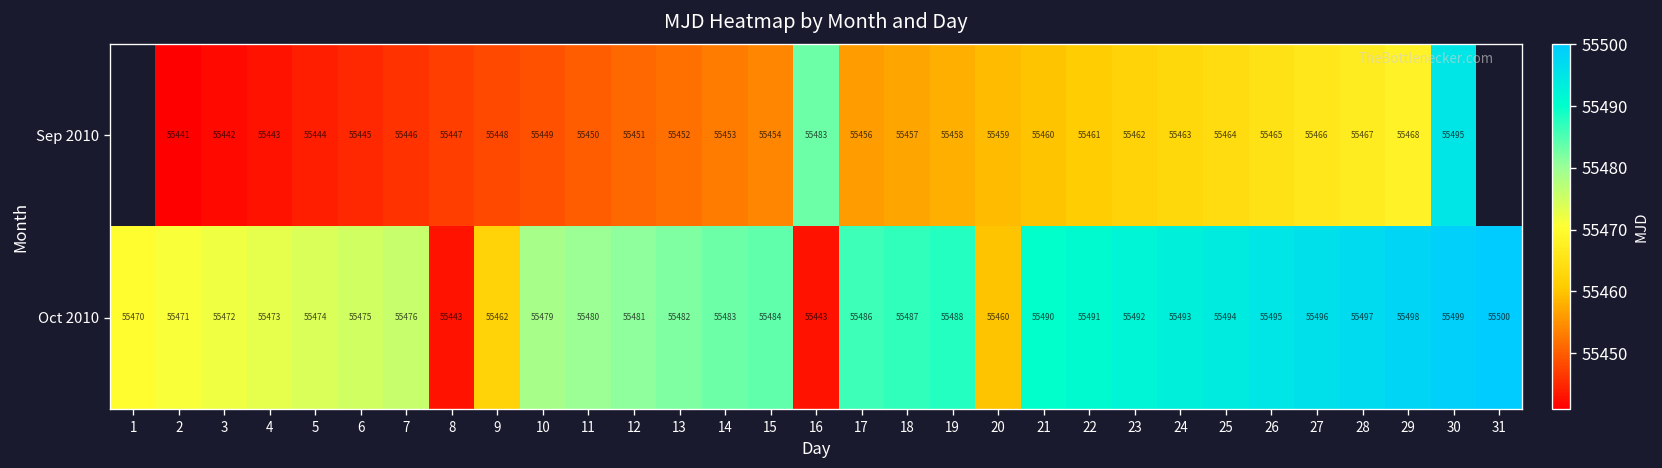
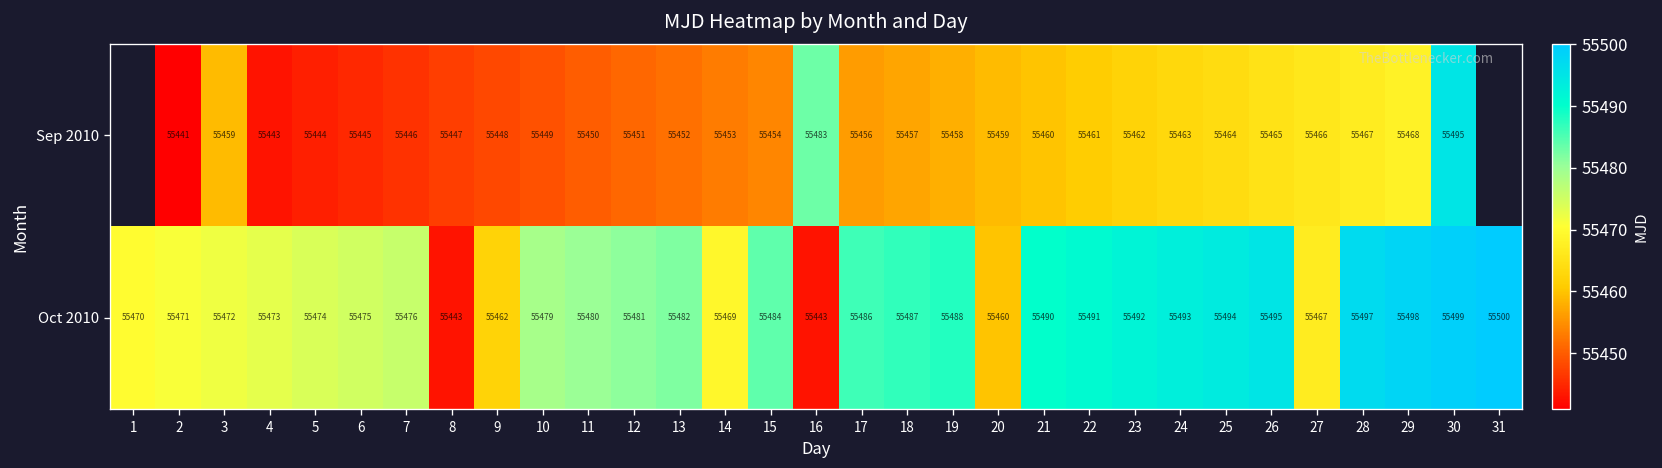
Sep 2010, 3: 55442 -> 55459
Oct 2010, 14: 55483 -> 55469
Oct 2010, 27: 55496 -> 55467
